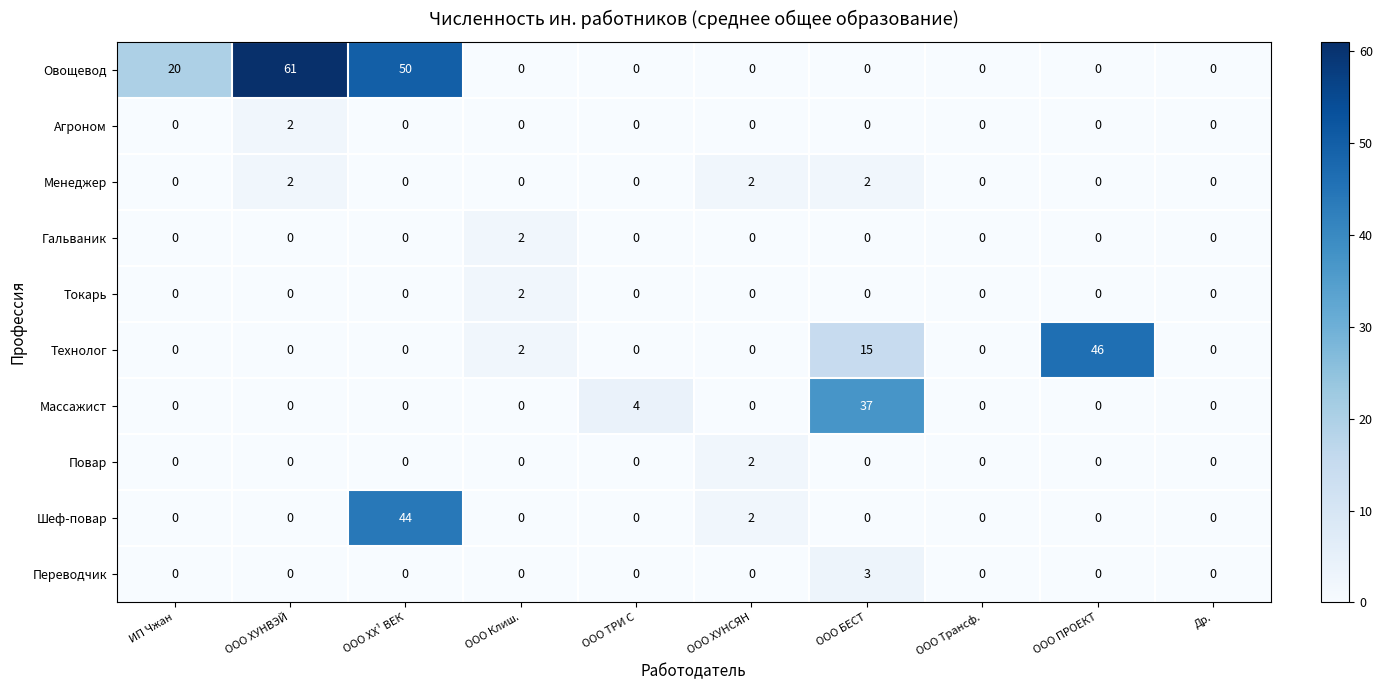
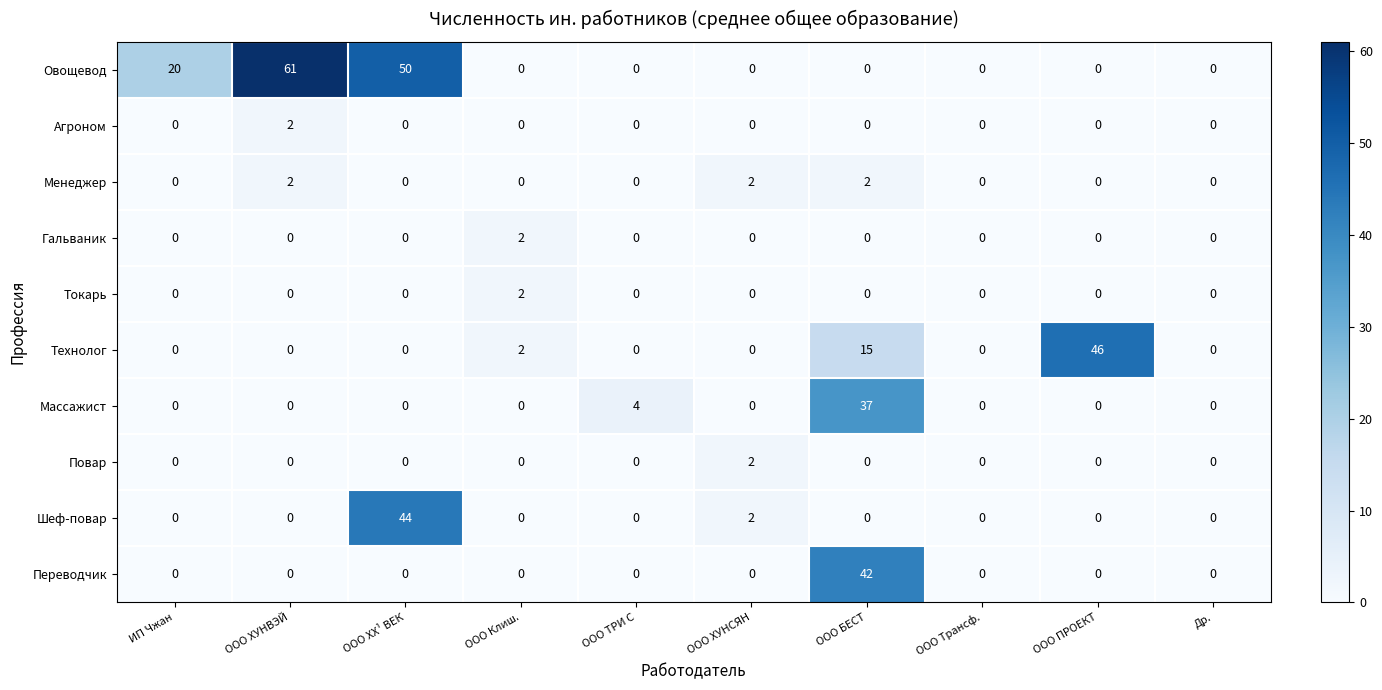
Переводчик, ООО БЕСТ: 3 -> 42
